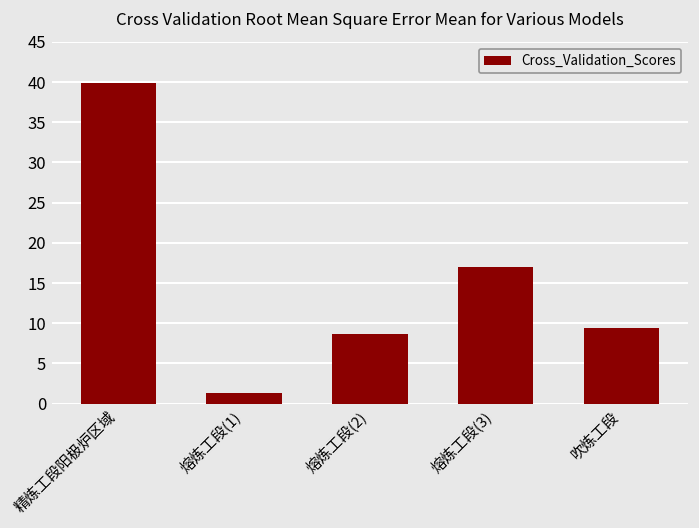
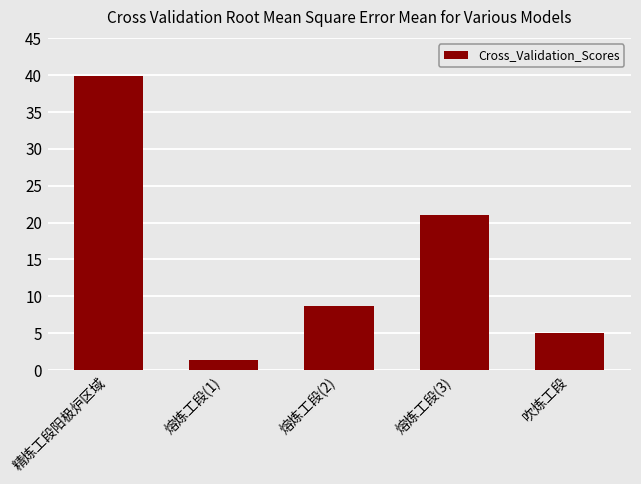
熔炼工段(3): 17 -> 21
吹炼工段: 9 -> 5
